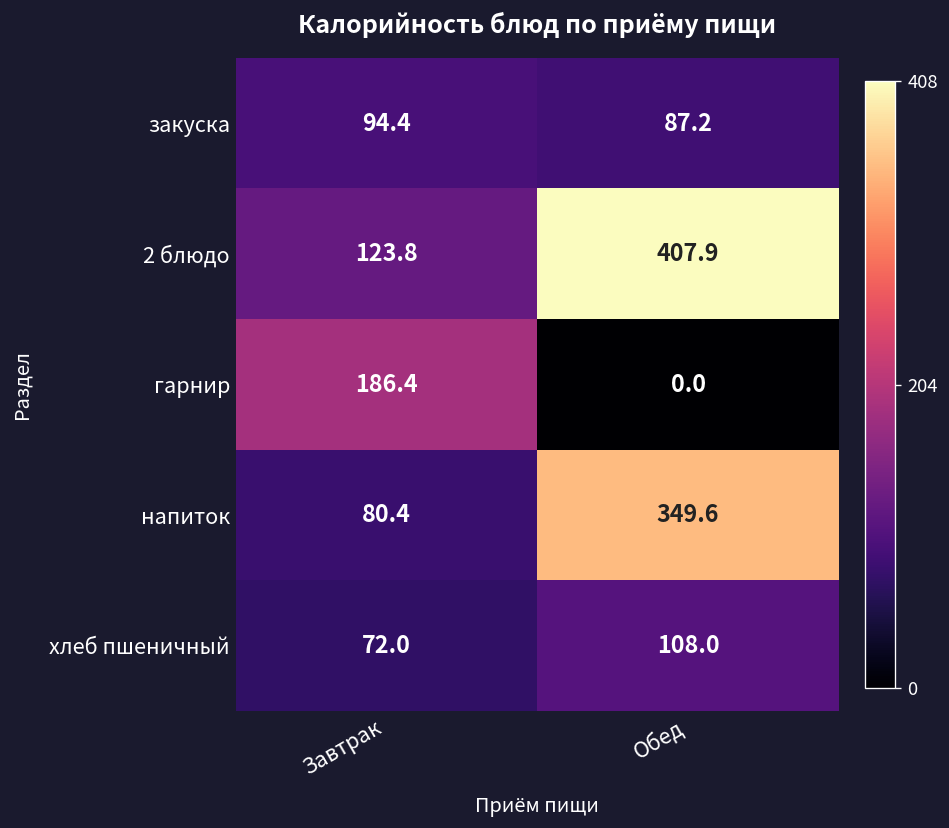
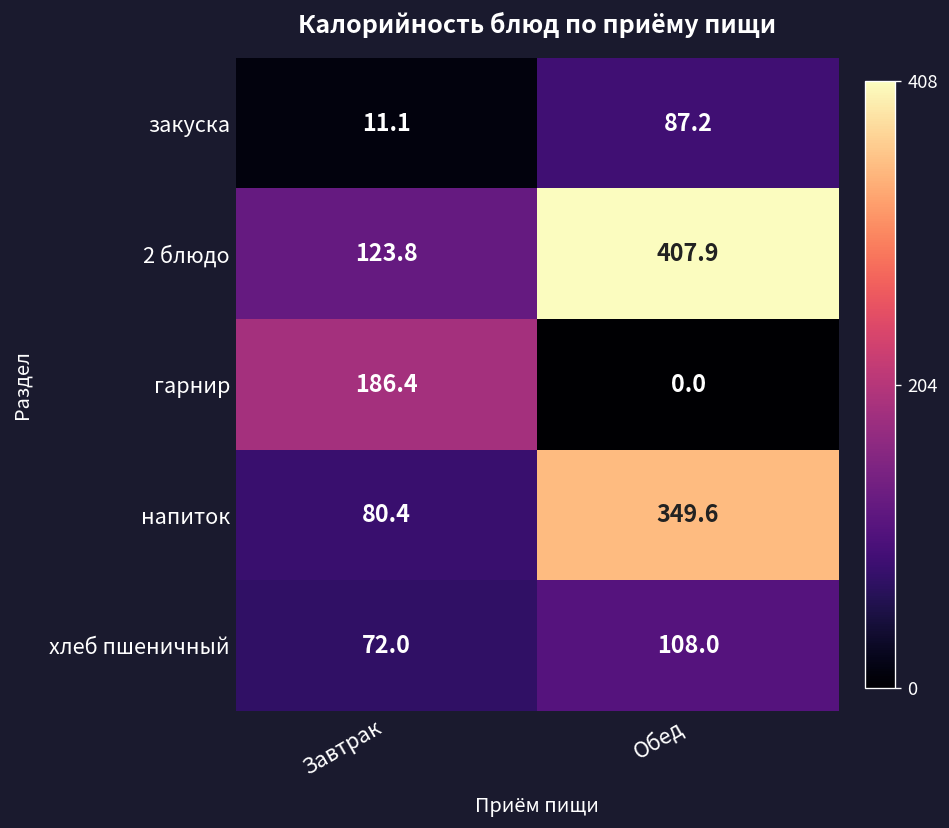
закуска, Завтрак: 94.4 -> 11.1
